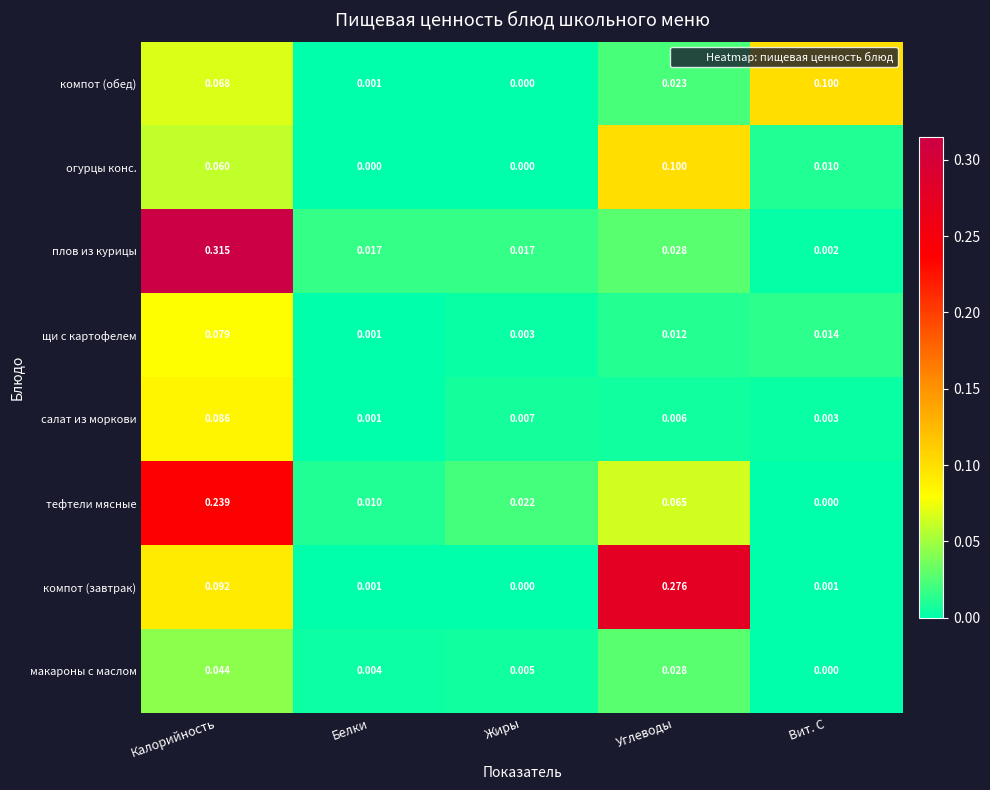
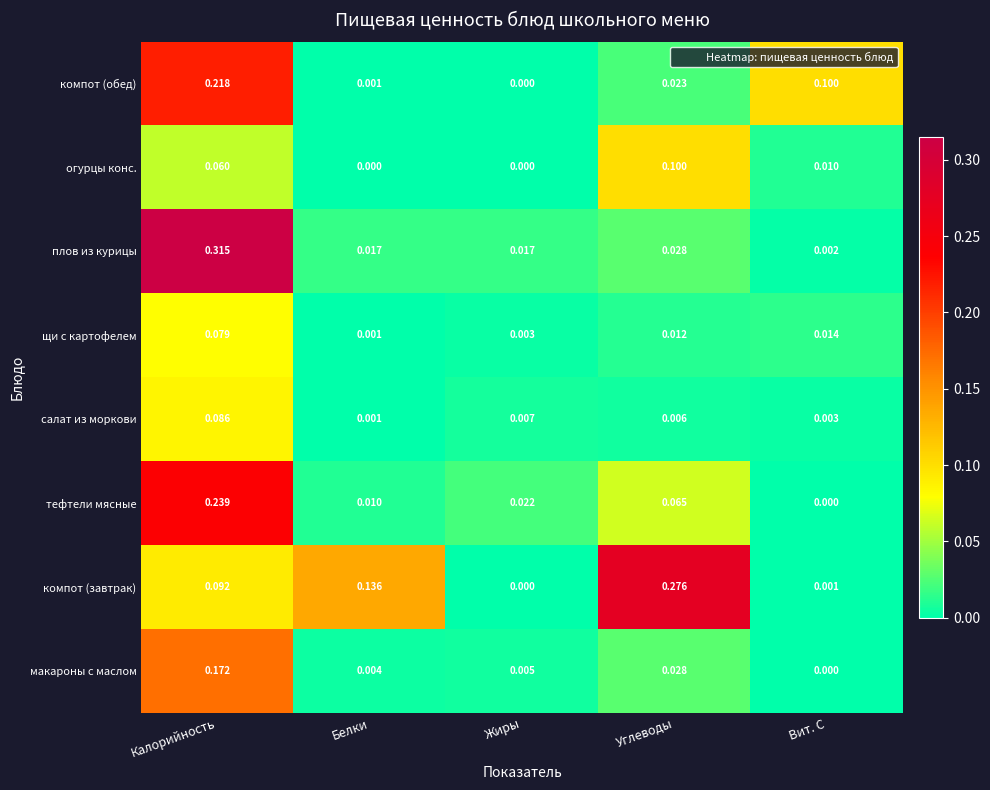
компот (обед), Калорийность: 0.068 -> 0.218
компот (завтрак), Белки: 0.001 -> 0.136
макароны с маслом, Калорийность: 0.044 -> 0.172
